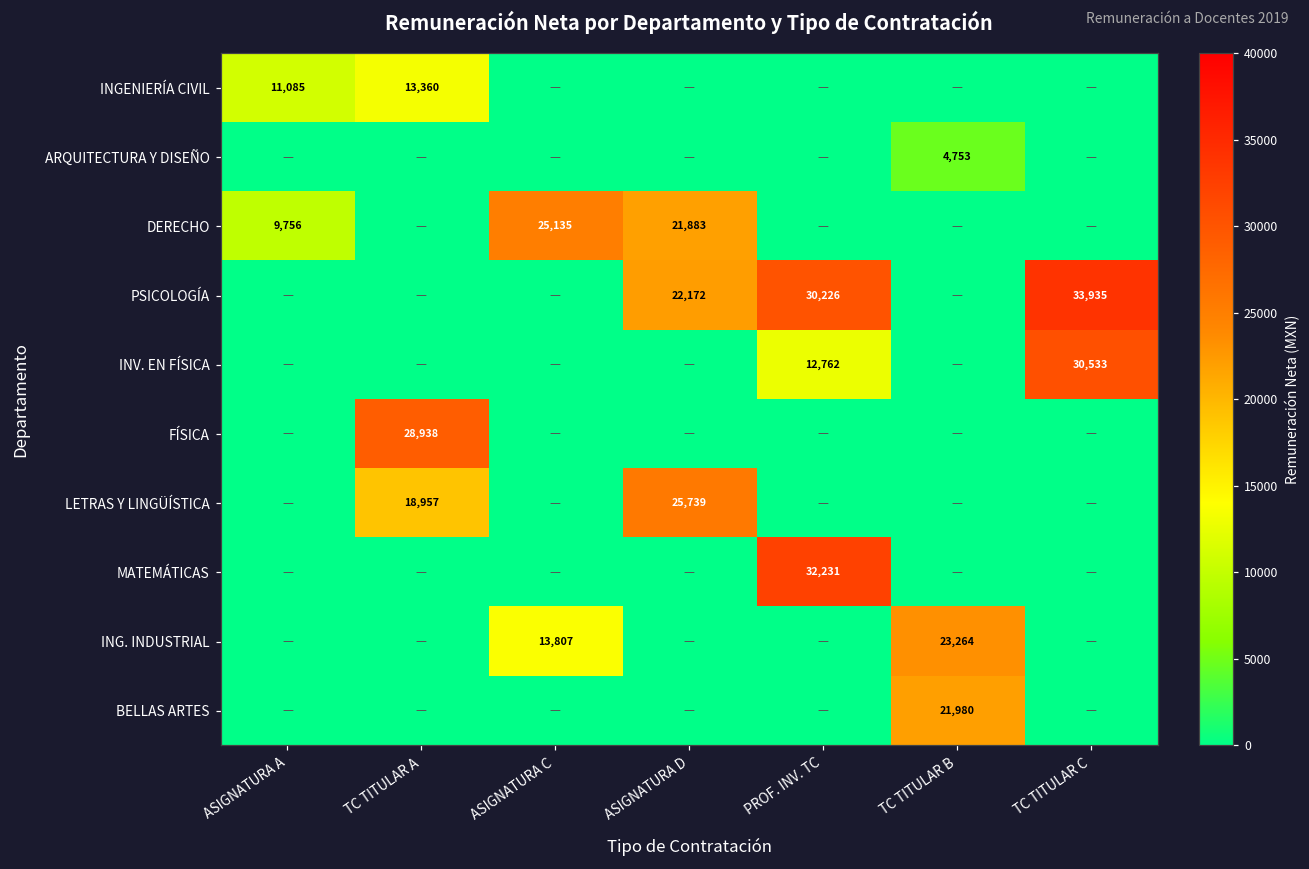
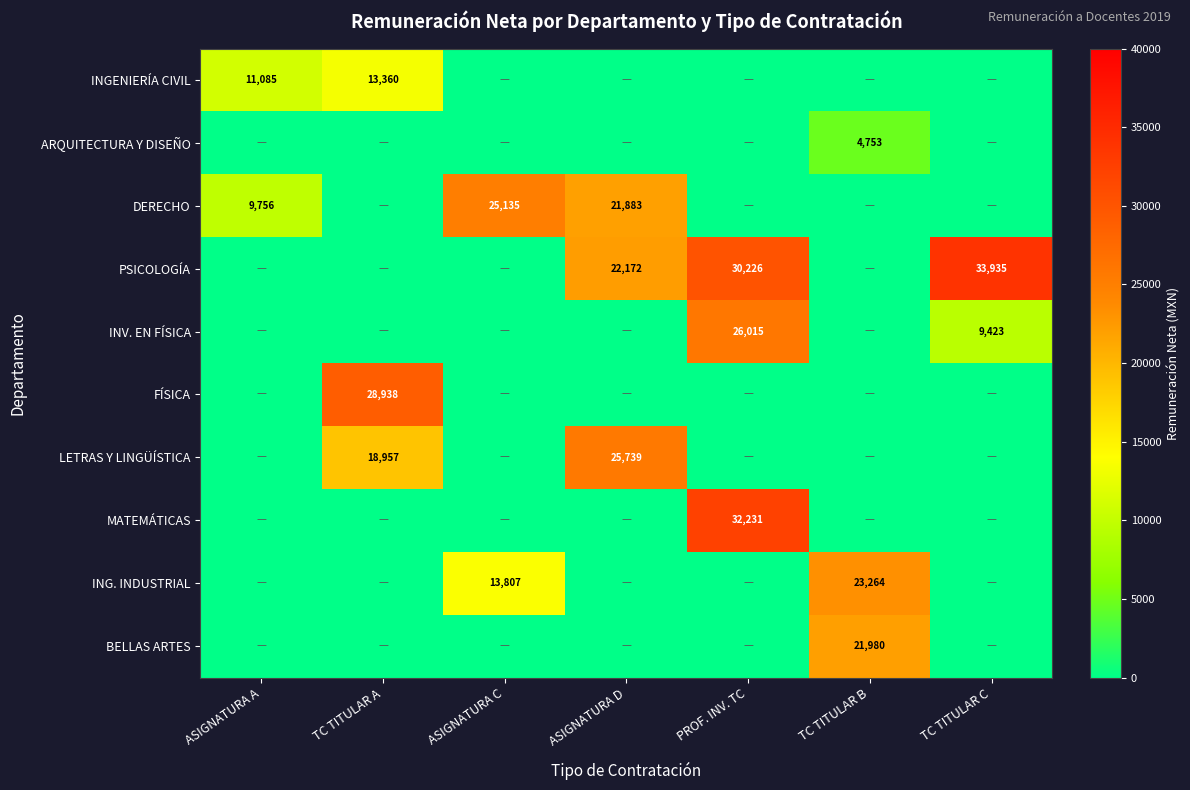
INV. EN FÍSICA, PROF. INV. TC: 12,762 -> 26,015
INV. EN FÍSICA, TC TITULAR C: 30,533 -> 9,423
